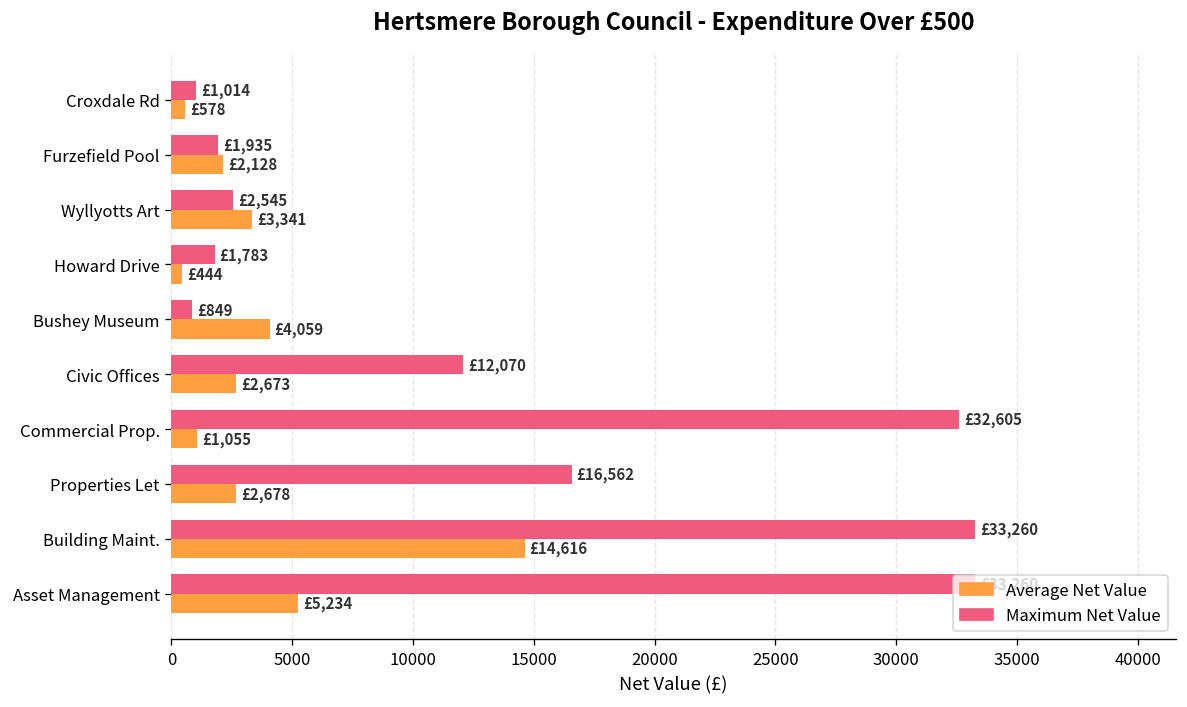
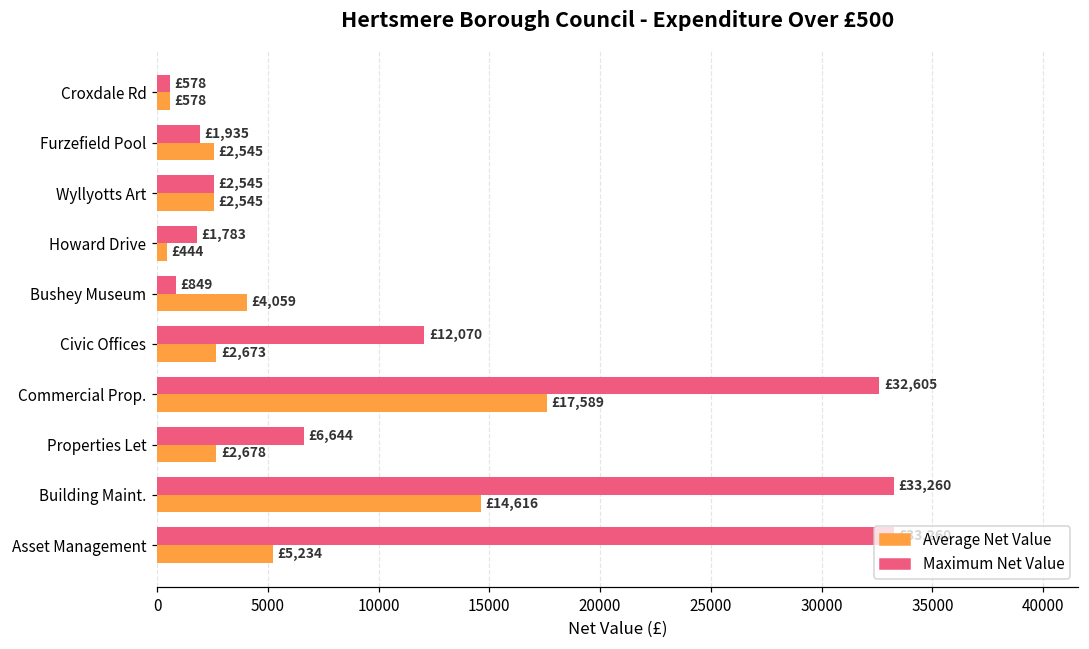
Maximum Net Value, Croxdale Rd: £1,014 -> £578
Average Net Value, Furzefield Pool: £2,128 -> £2,545
Average Net Value, Wyllyotts Art: £3,341 -> £2,545
Average Net Value, Commercial Prop.: £1,055 -> £17,589
Maximum Net Value, Properties Let: £16,562 -> £6,644
